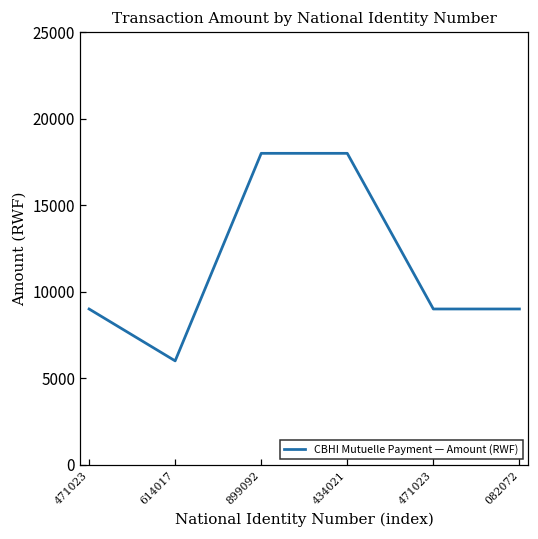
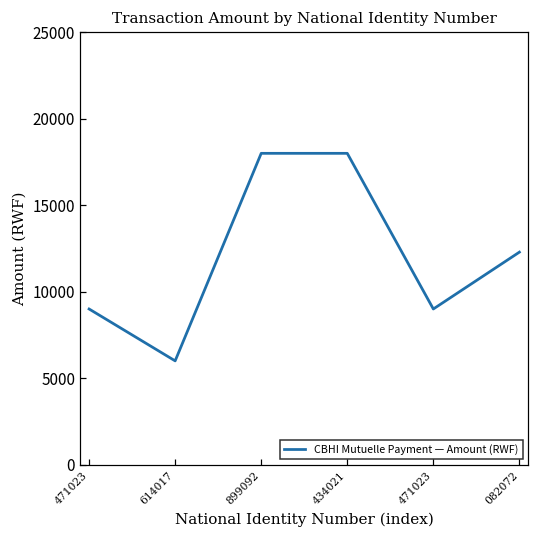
082072: 9000 -> 12300
